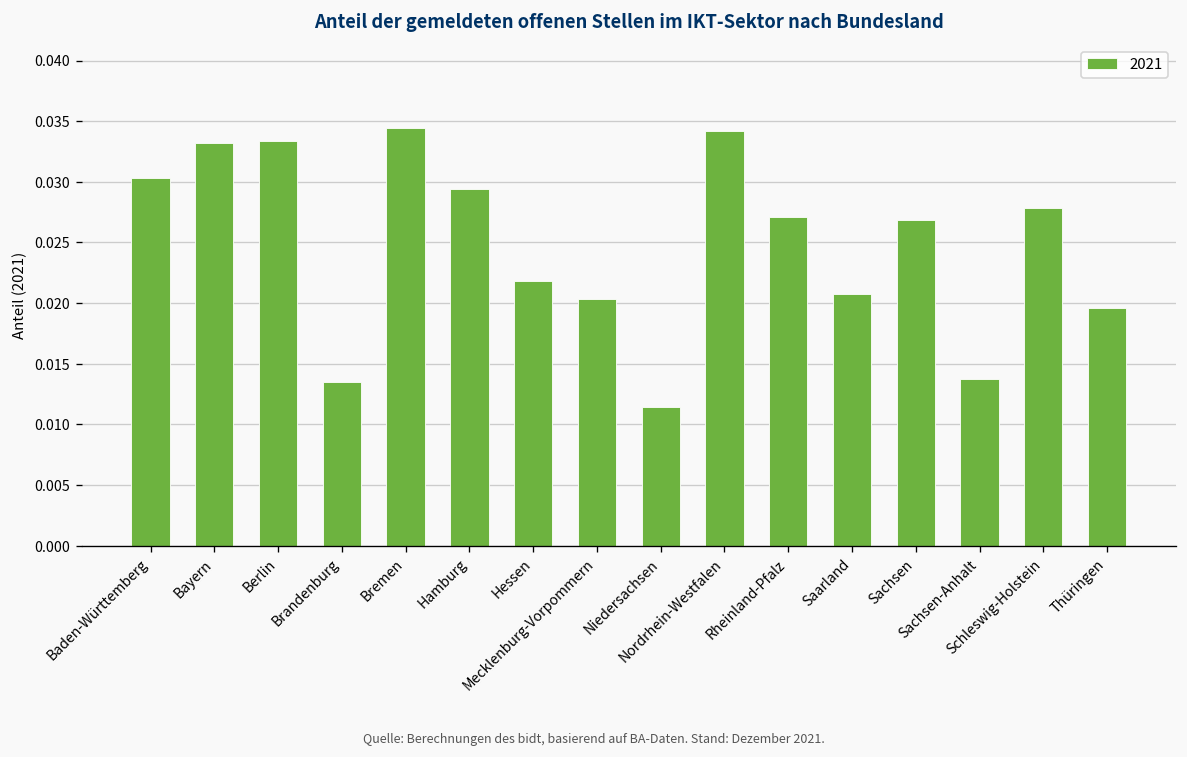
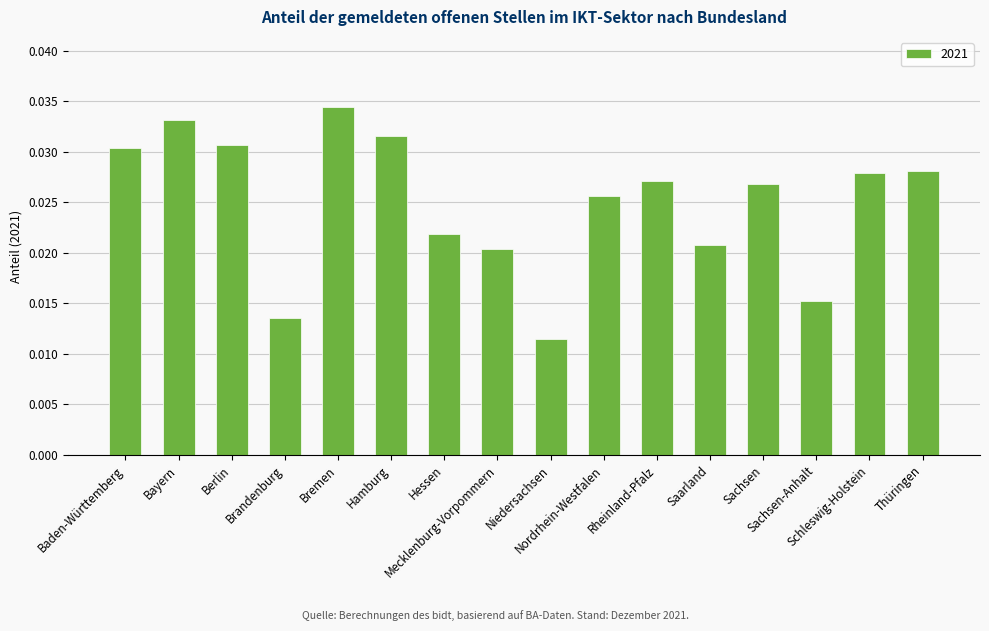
Berlin: 0.0334 -> 0.0307
Hamburg: 0.0294 -> 0.0315
Nordrhein-Westfalen: 0.0342 -> 0.0256
Sachsen-Anhalt: 0.0137 -> 0.0152
Thüringen: 0.0196 -> 0.0281
